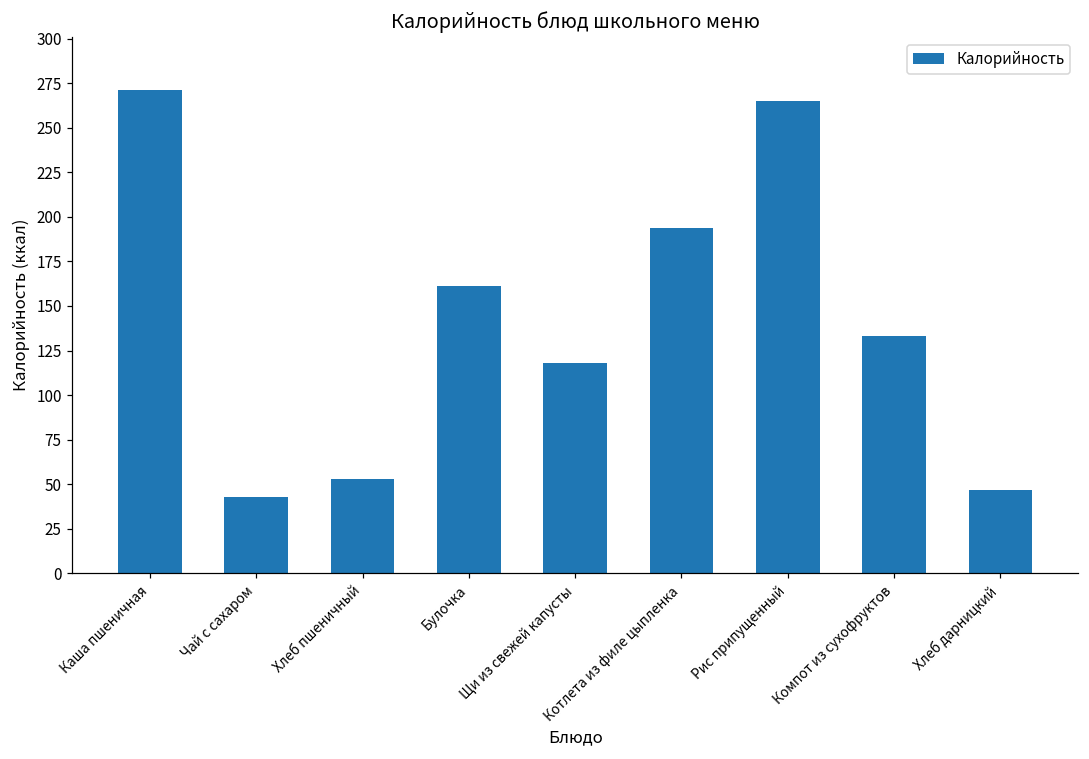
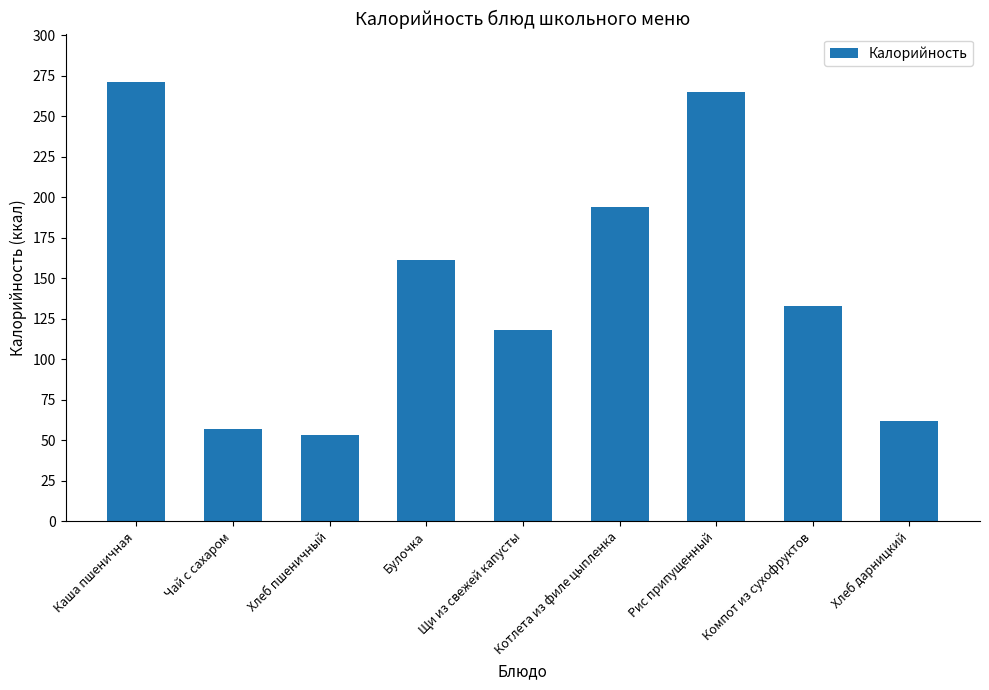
Чай с сахаром: 43 -> 57
Хлеб дарницкий: 47 -> 62
